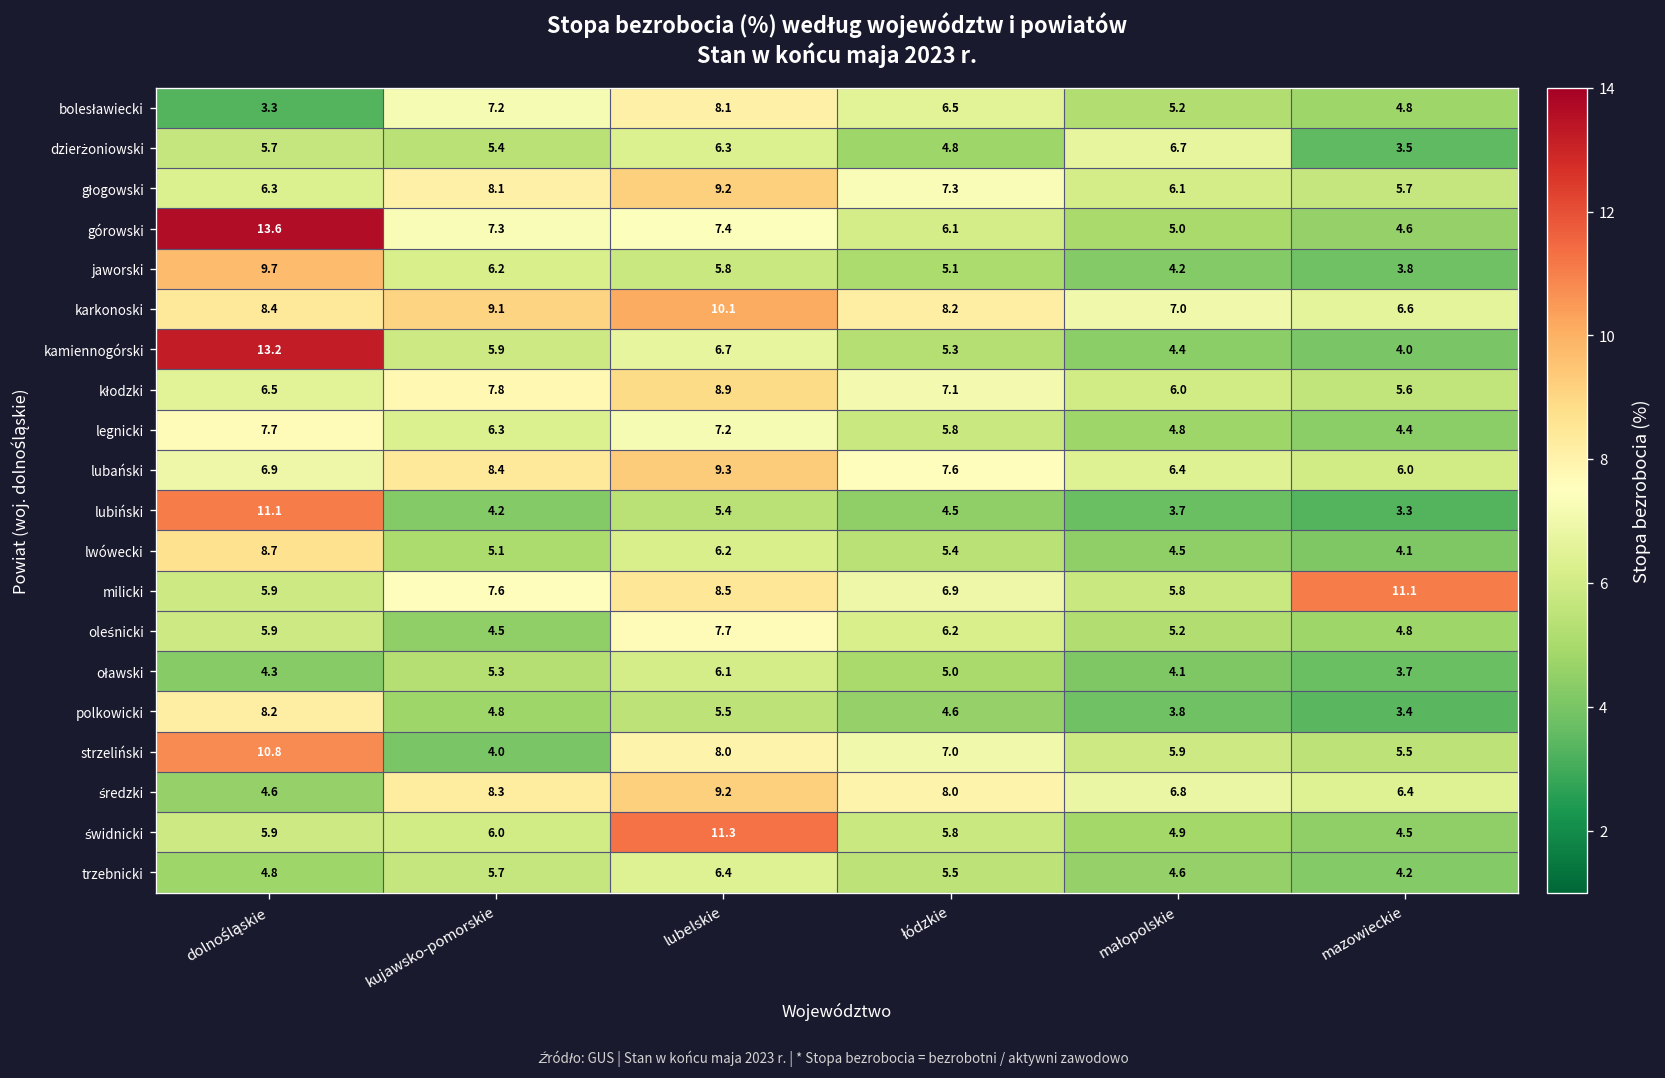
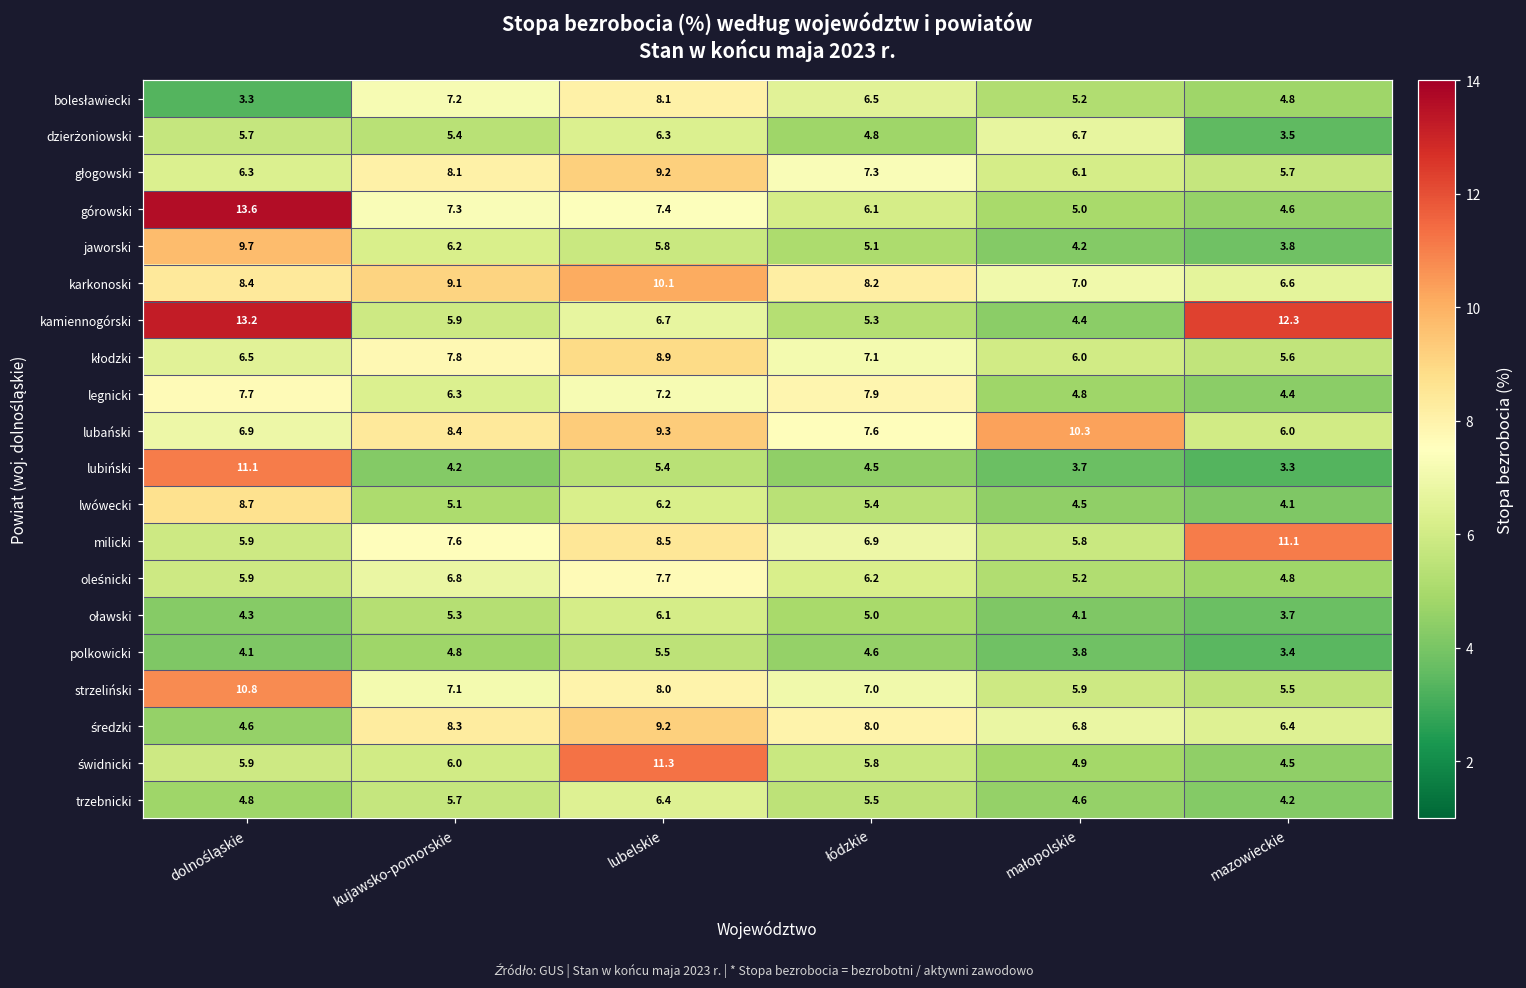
kamiennogórski, mazowieckie: 4.0 -> 12.3
legnicki, łódzkie: 5.8 -> 7.9
lubański, małopolskie: 6.4 -> 10.3
oleśnicki, kujawsko-pomorskie: 4.5 -> 6.8
polkowicki, dolnośląskie: 8.2 -> 4.1
strzeliński, kujawsko-pomorskie: 4.0 -> 7.1
